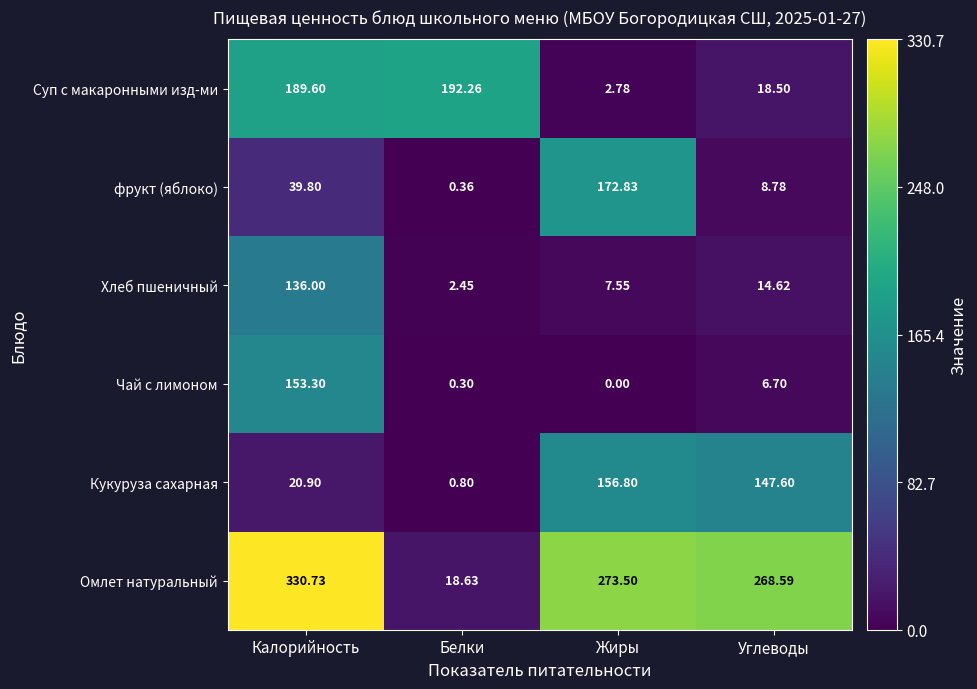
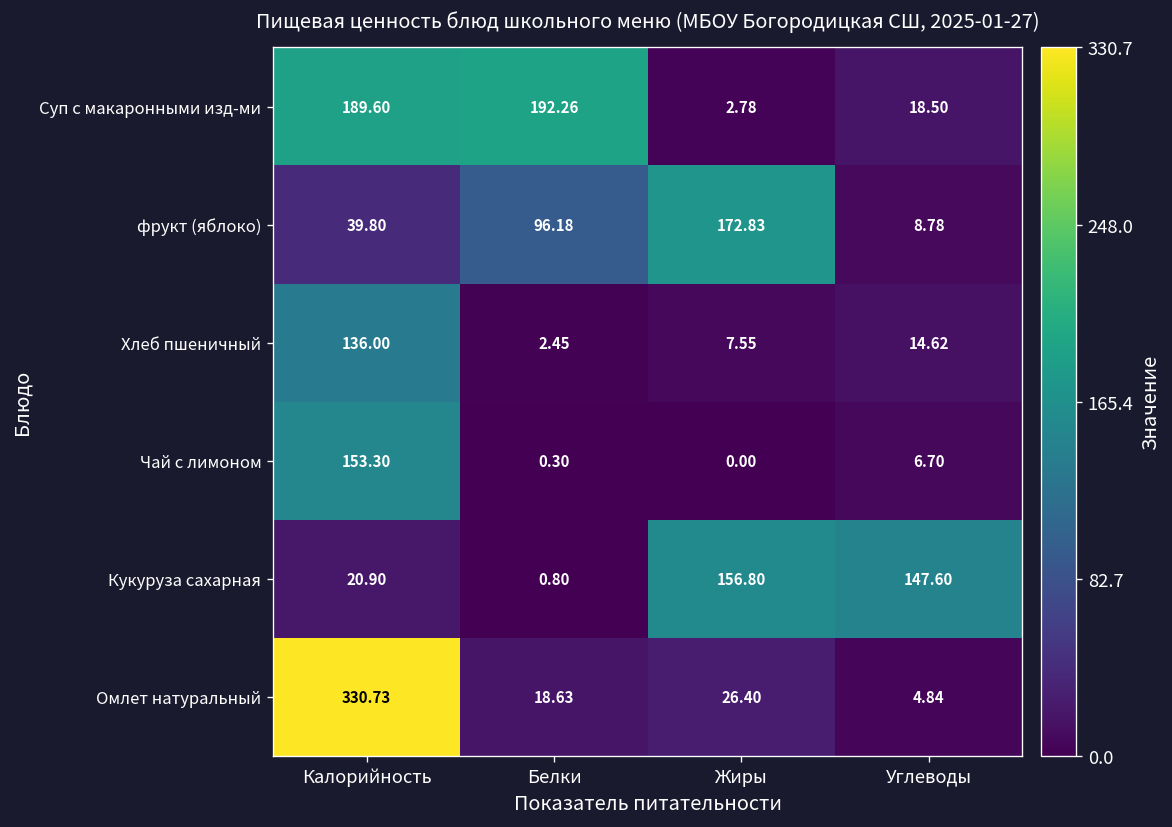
фрукт (яблоко), Белки: 0.36 -> 96.18
Омлет натуральный, Жиры: 273.50 -> 26.40
Омлет натуральный, Углеводы: 268.59 -> 4.84
